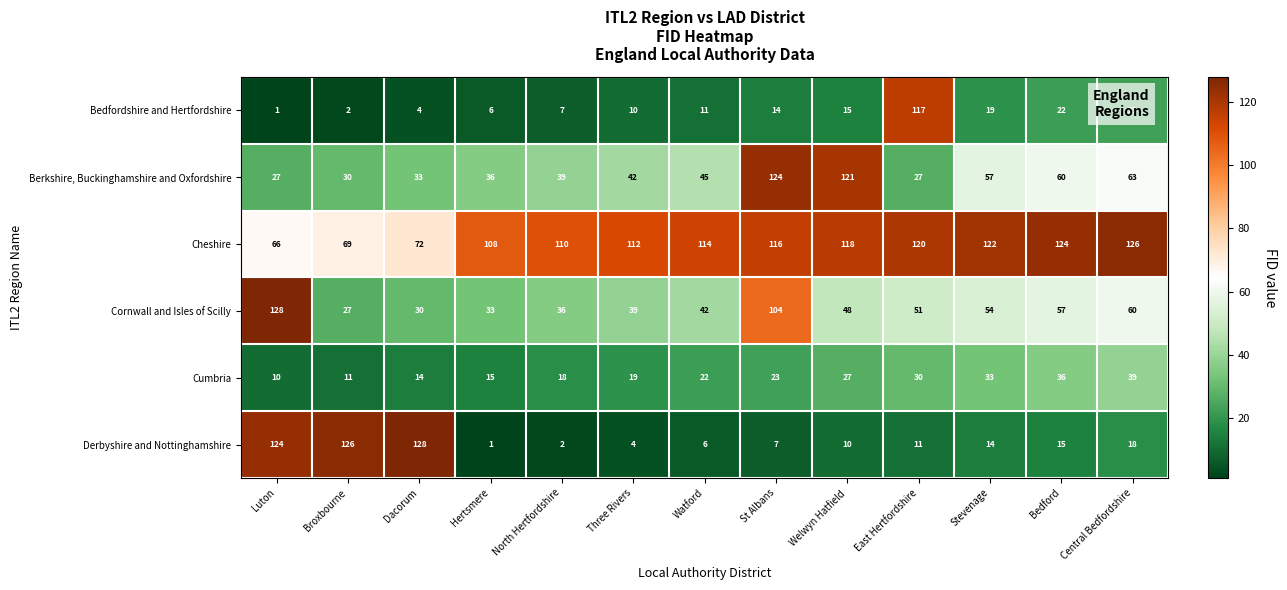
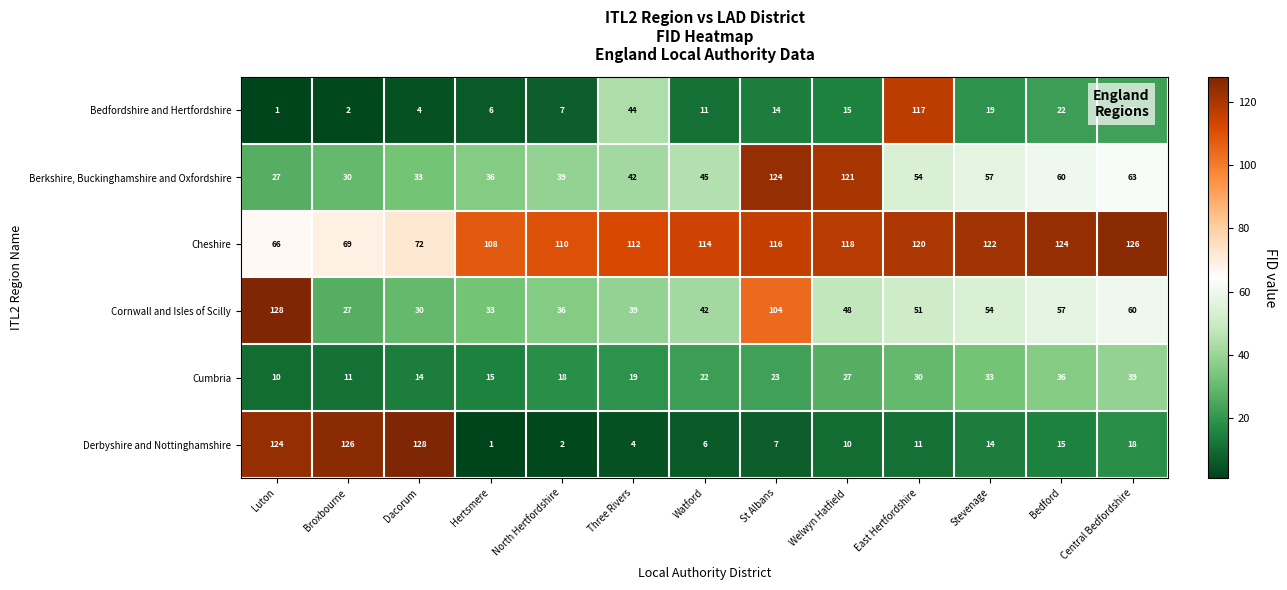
Bedfordshire and Hertfordshire, Three Rivers: 10 -> 44
Berkshire, Buckinghamshire and Oxfordshire, East Hertfordshire: 27 -> 54
